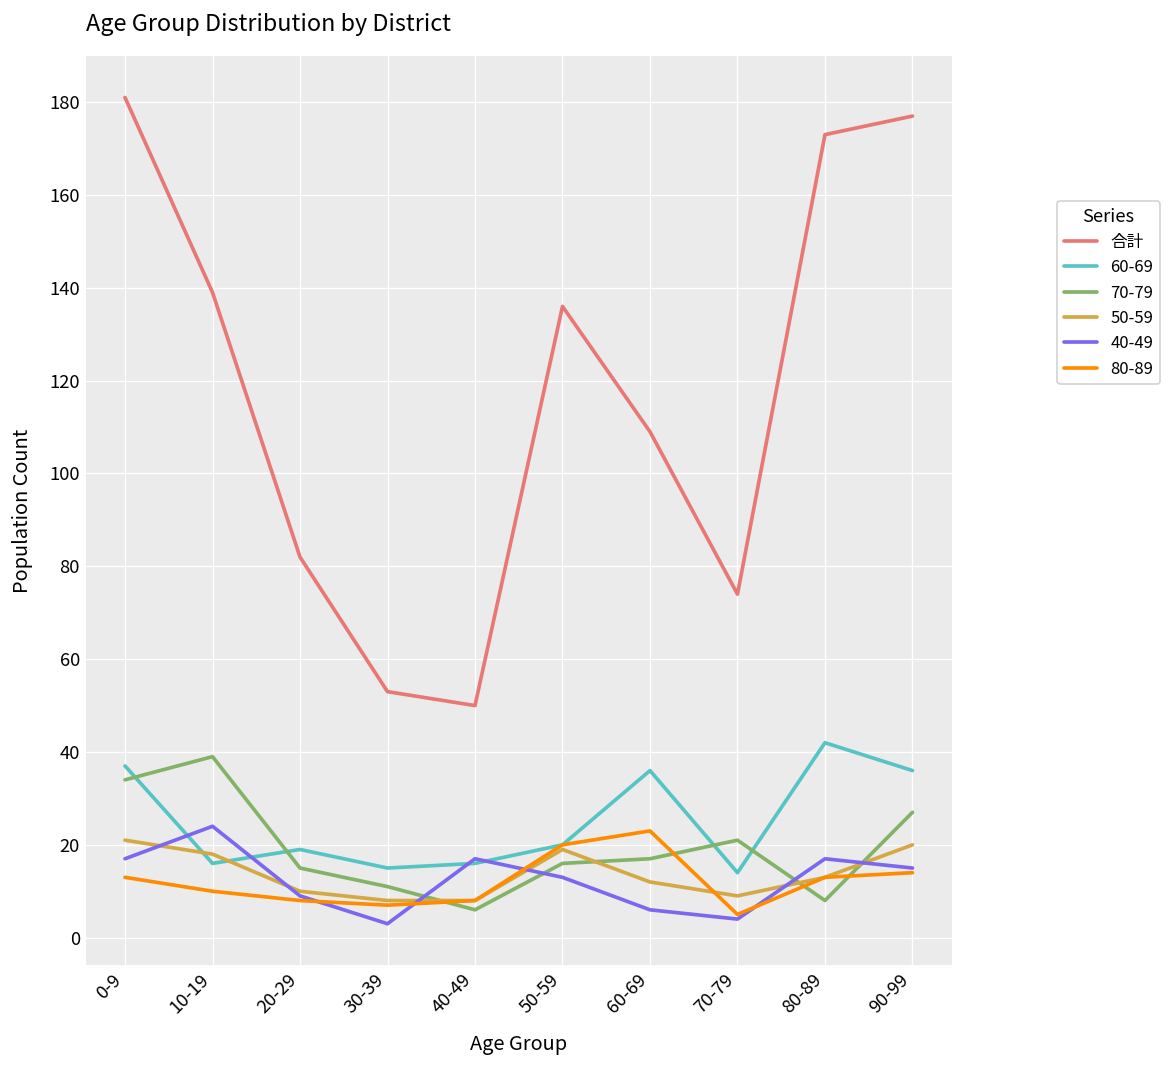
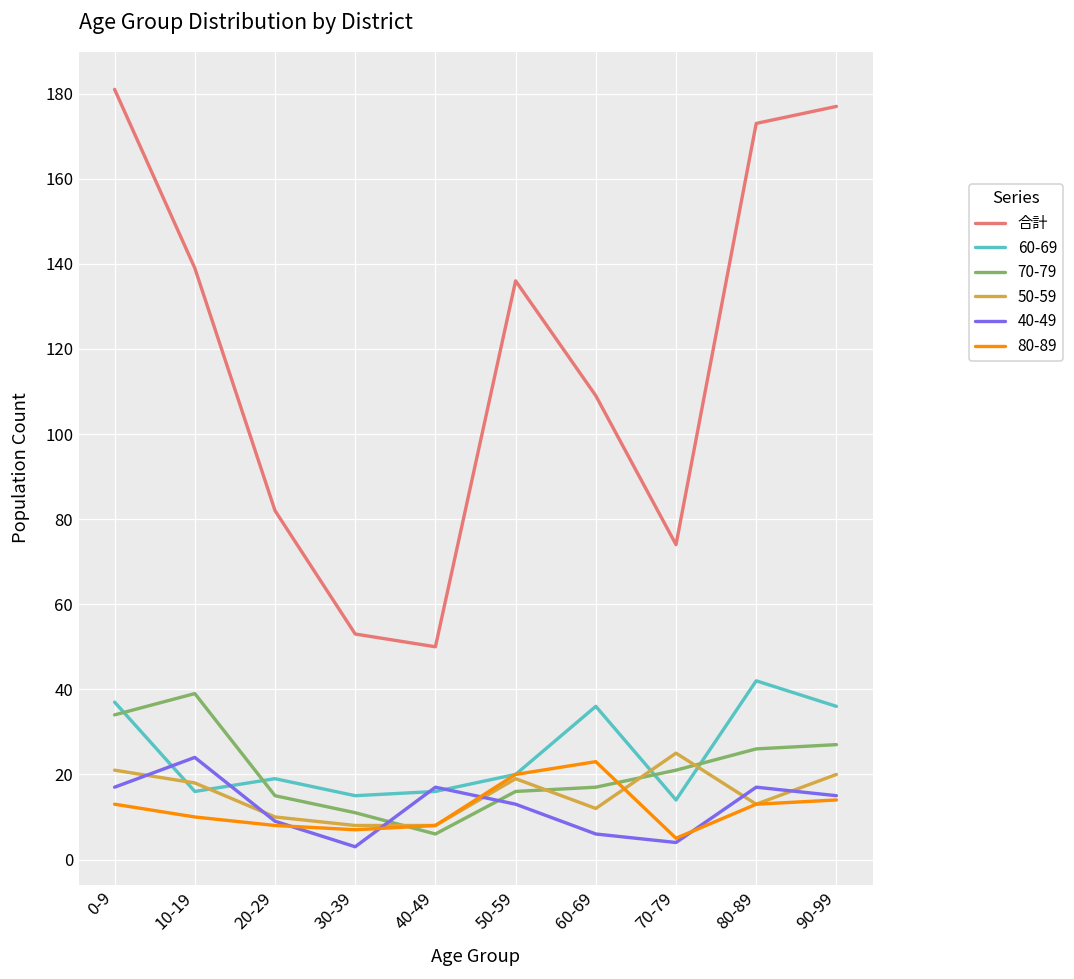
50-59, 70-79: 9 -> 25
70-79, 80-89: 8 -> 26
